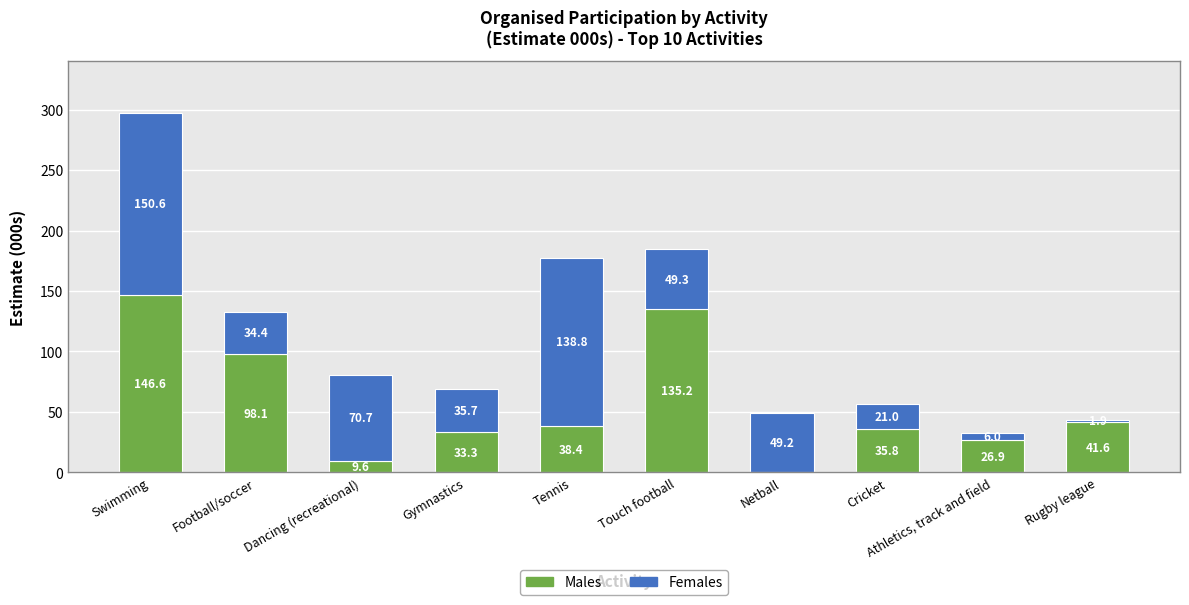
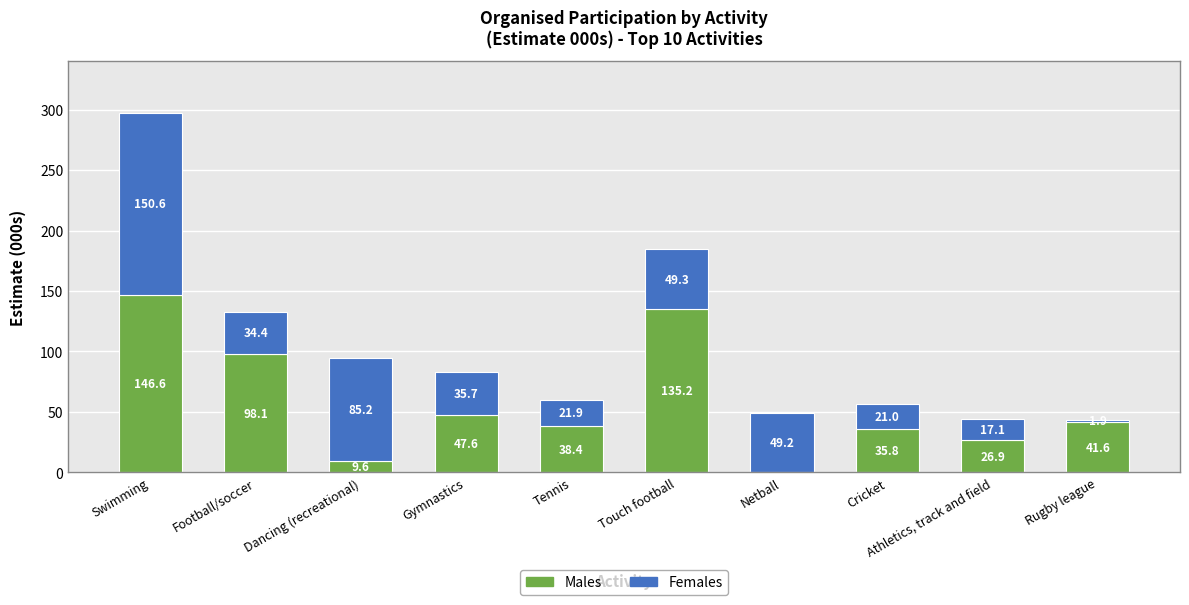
Females, Dancing (recreational): 70.7 -> 85.2
Males, Gymnastics: 33.3 -> 47.6
Females, Tennis: 138.8 -> 21.9
Females, Athletics, track and field: 6.0 -> 17.1
